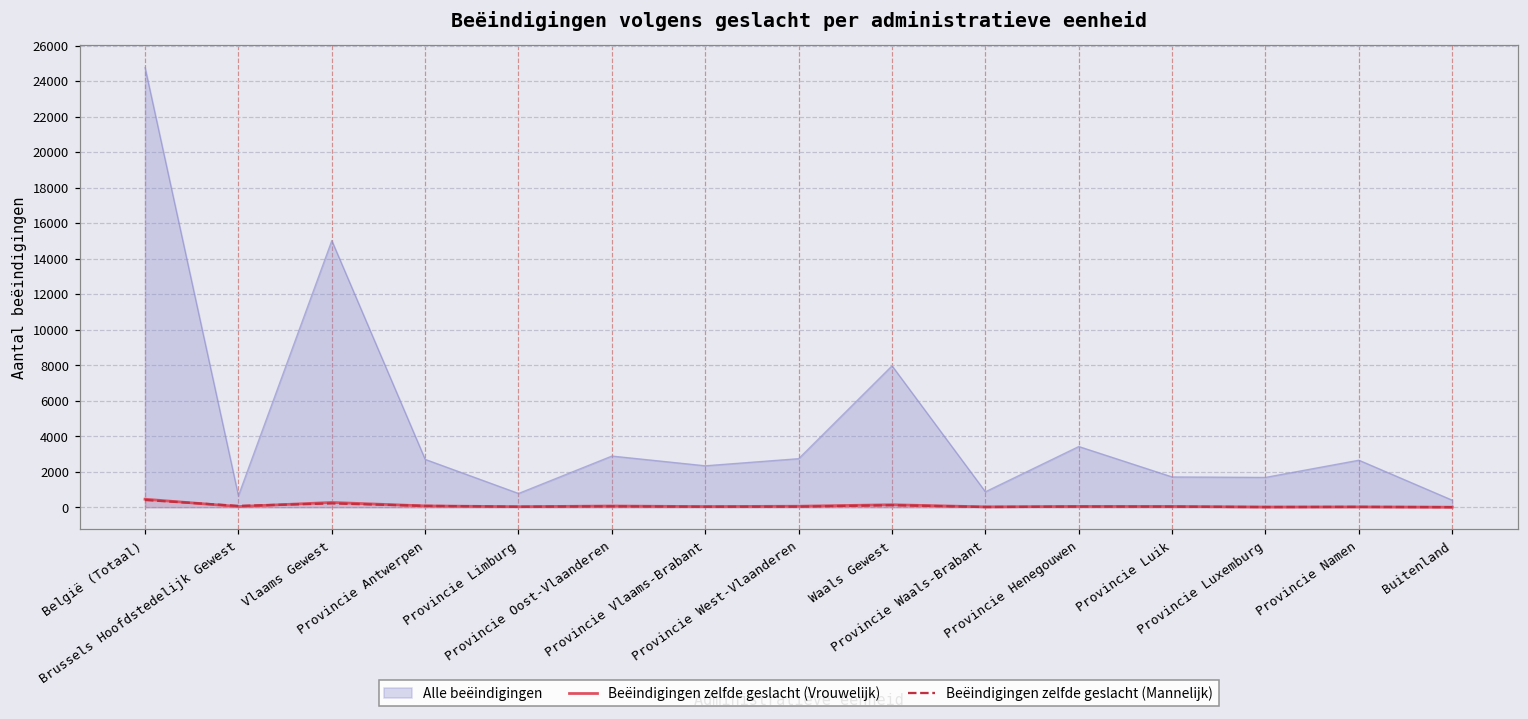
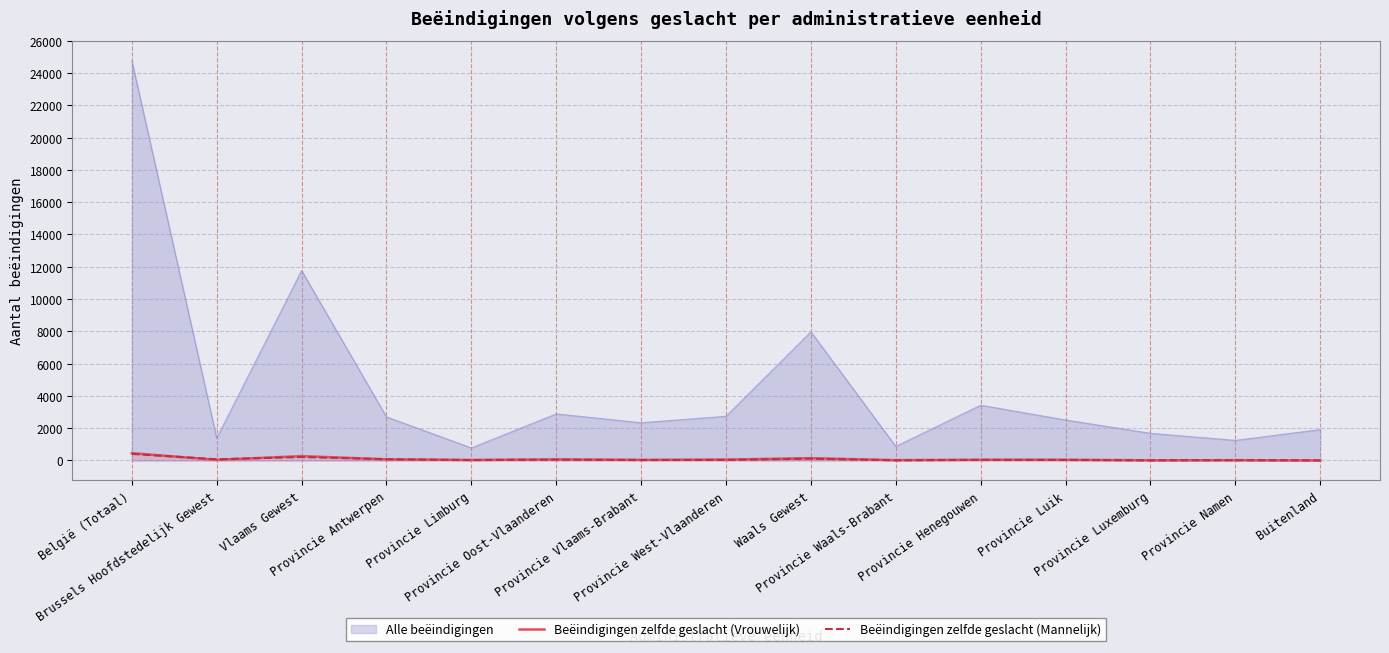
Alle beëindigingen, Brussels Hoofdstedelijk Gewest: 700 -> 1400
Alle beëindigingen, Vlaams Gewest: 15000 -> 11800
Alle beëindigingen, Provincie Luik: 1700 -> 2500
Alle beëindigingen, Provincie Namen: 2700 -> 1200
Alle beëindigingen, Buitenland: 400 -> 1900
